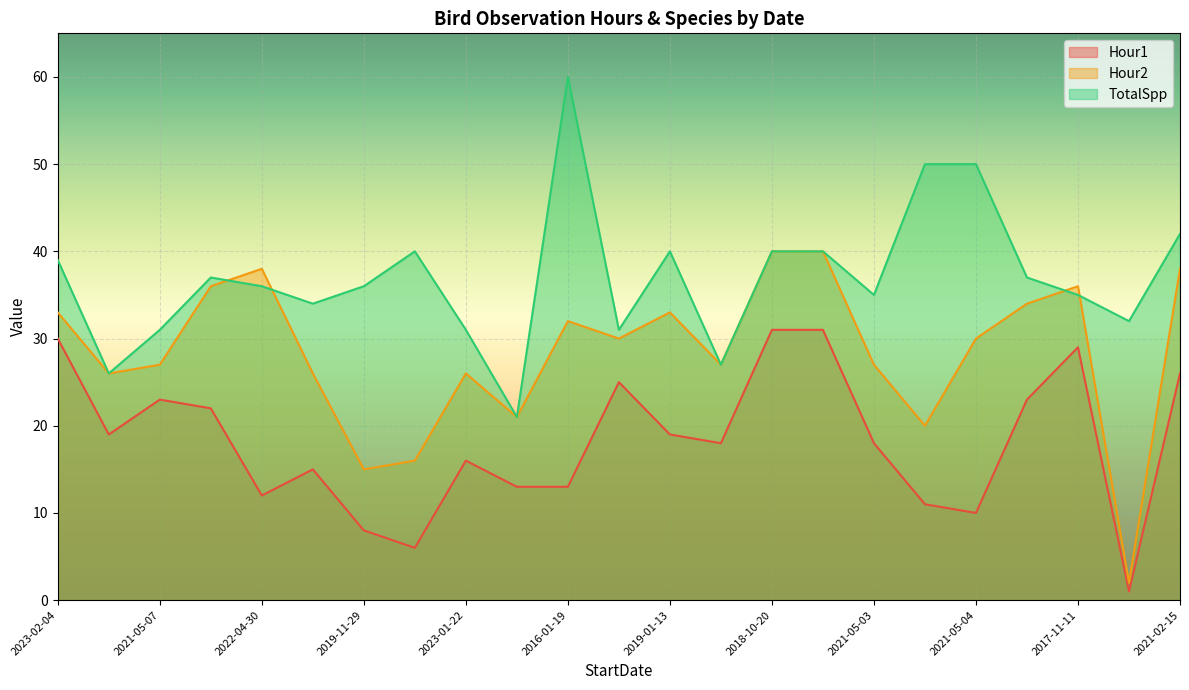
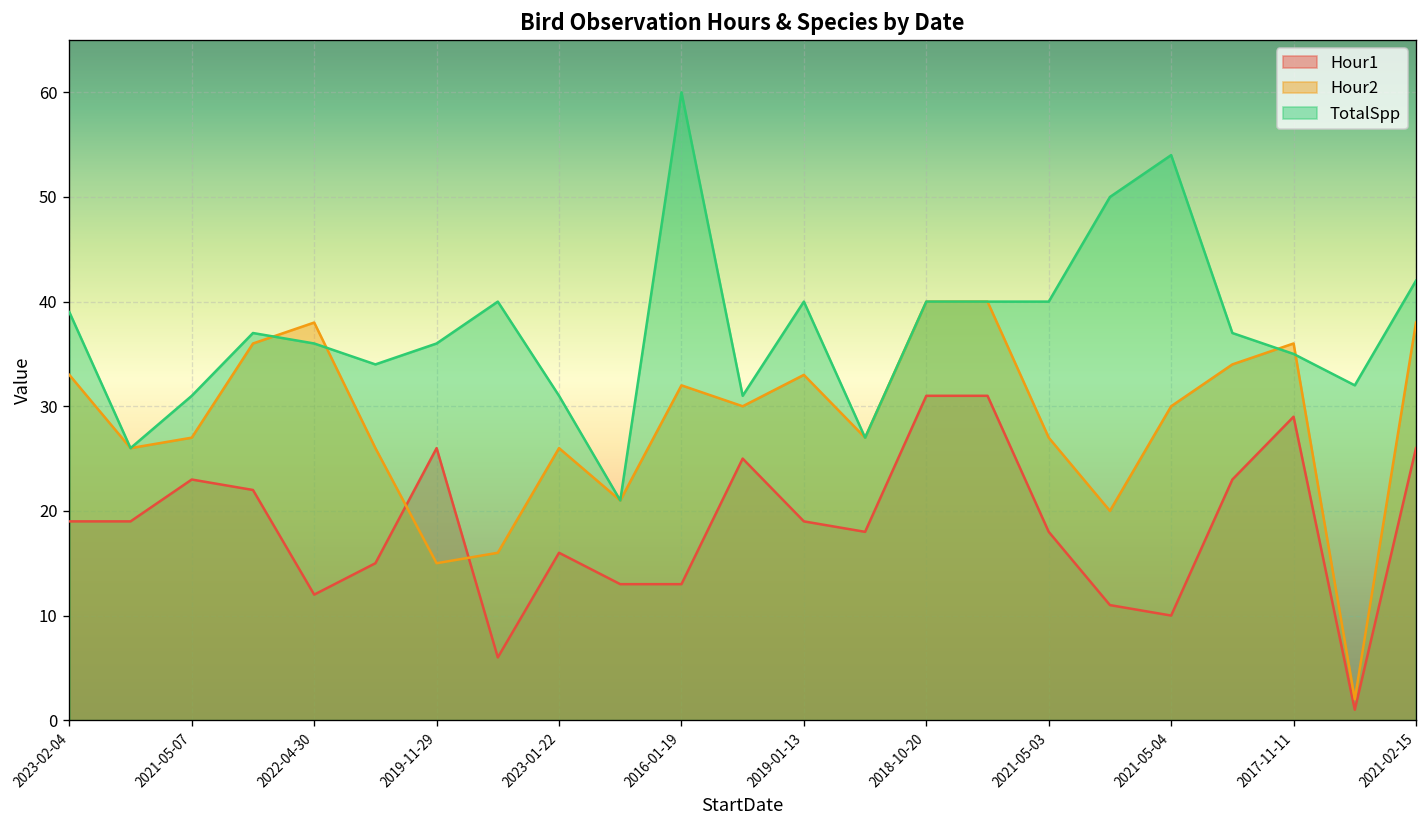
Hour1, 2023-02-04: 30 -> 19
Hour1, 2019-11-29: 8 -> 26
TotalSpp, 2021-05-03: 35 -> 40
TotalSpp, 2021-05-04: 50 -> 54
